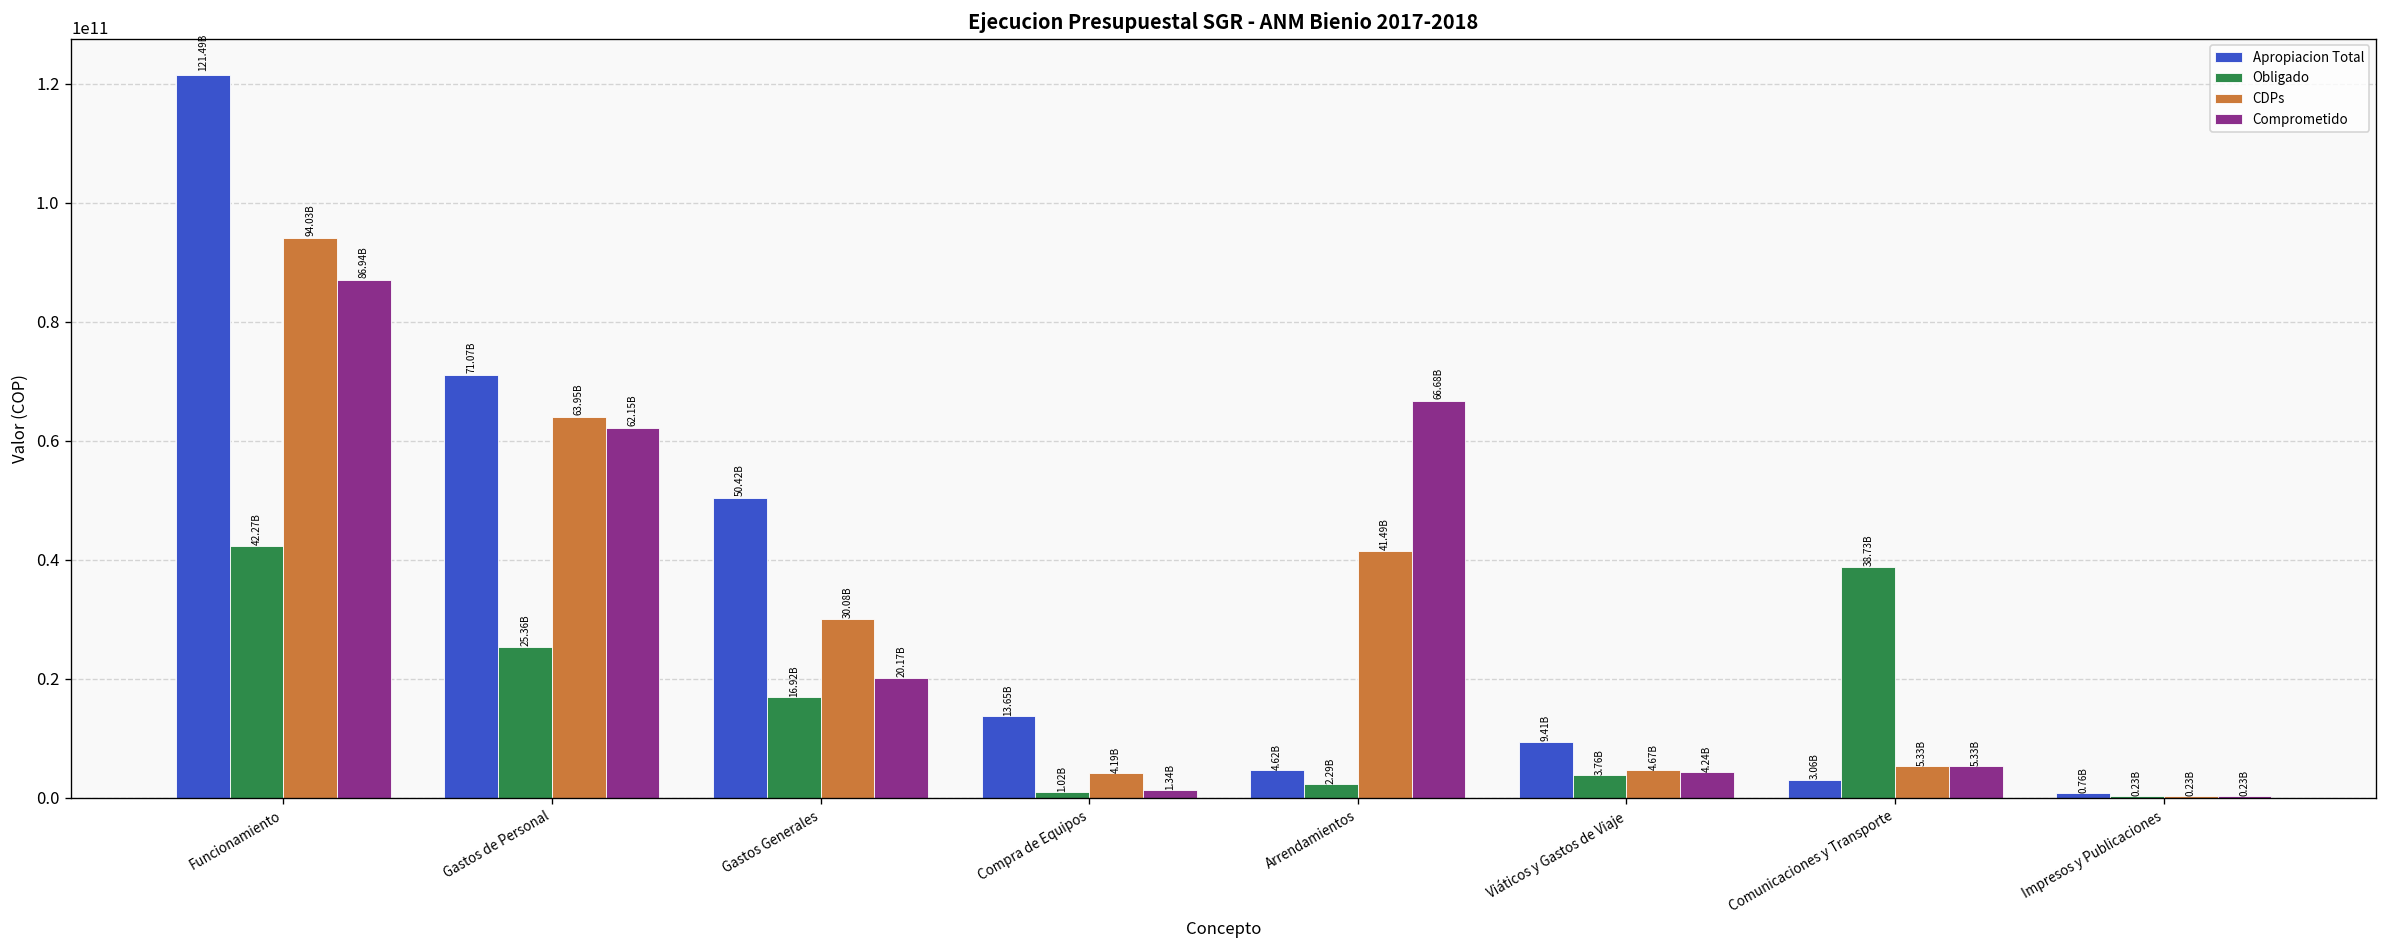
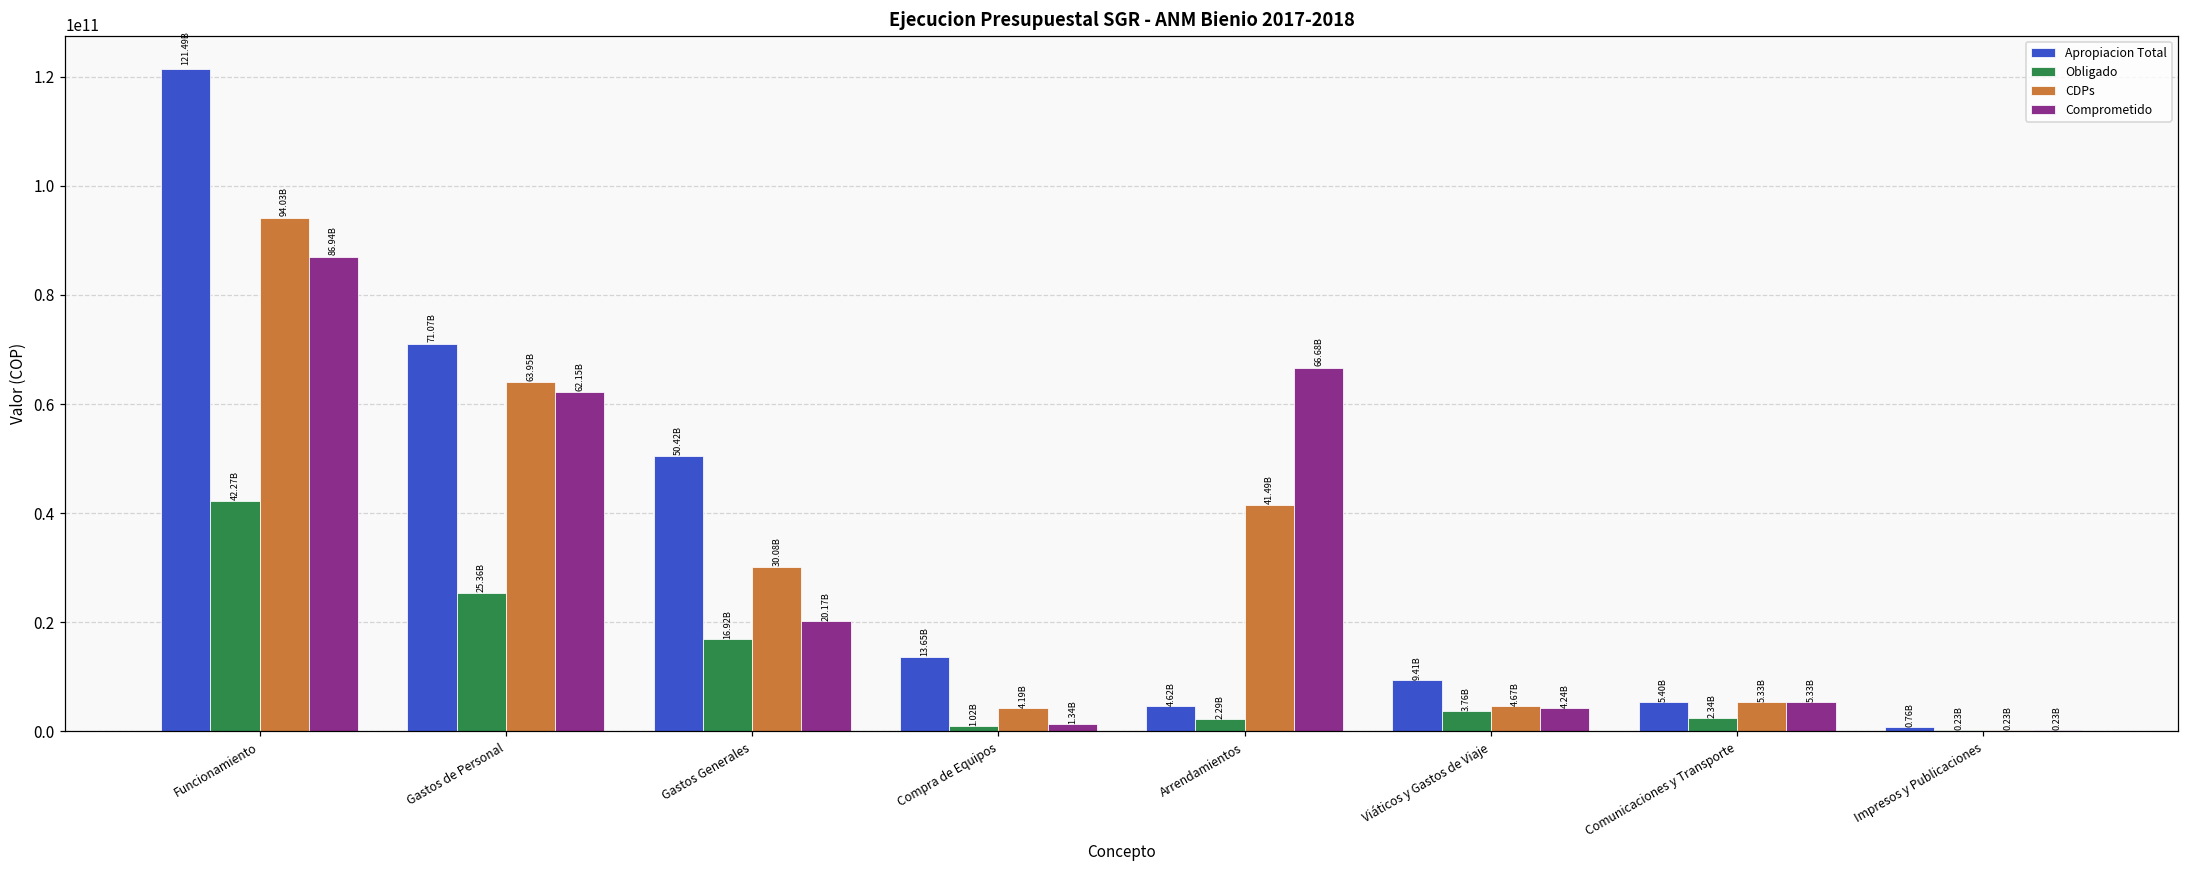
Apropiacion Total, Comunicaciones y Transporte: 3.06B -> 5.40B
Obligado, Comunicaciones y Transporte: 38.73B -> 2.34B
